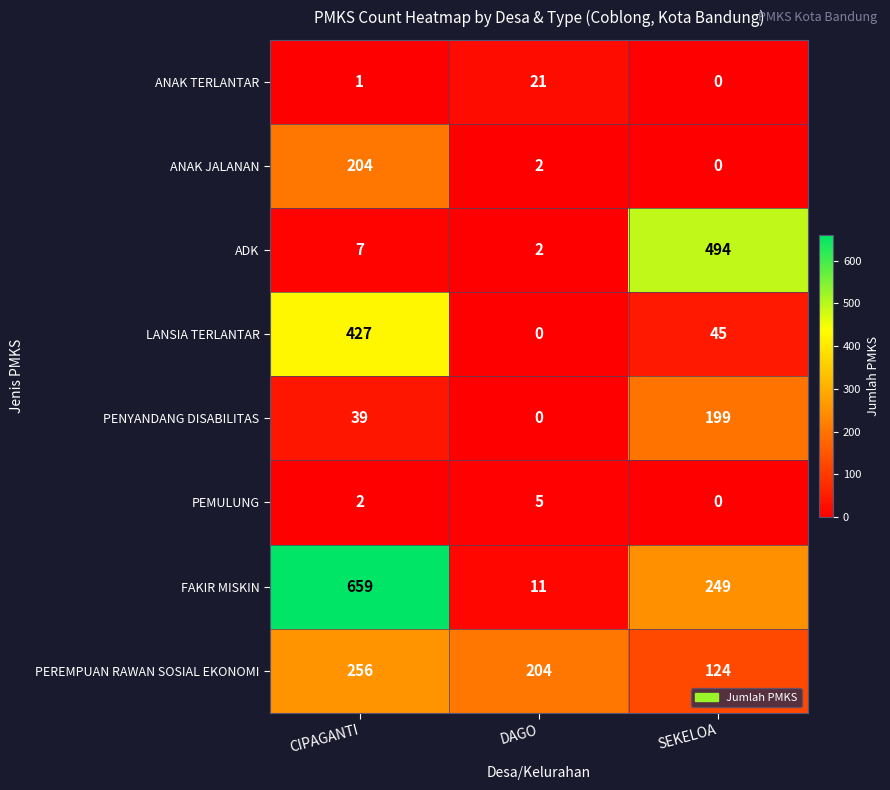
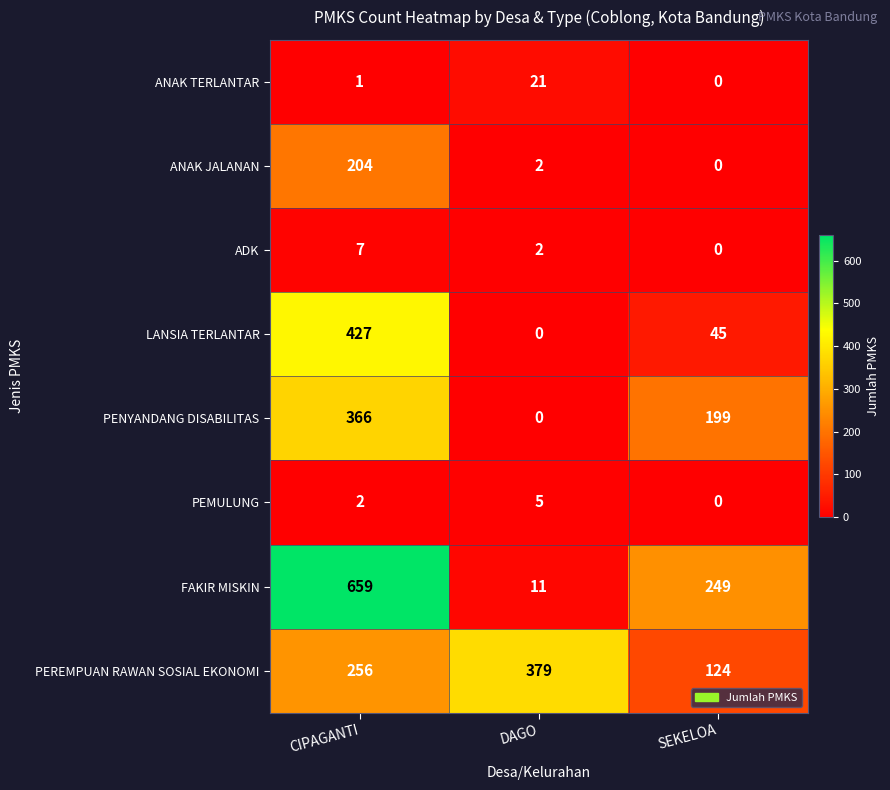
ADK, SEKELOA: 494 -> 0
PENYANDANG DISABILITAS, CIPAGANTI: 39 -> 366
PEREMPUAN RAWAN SOSIAL EKONOMI, DAGO: 204 -> 379
